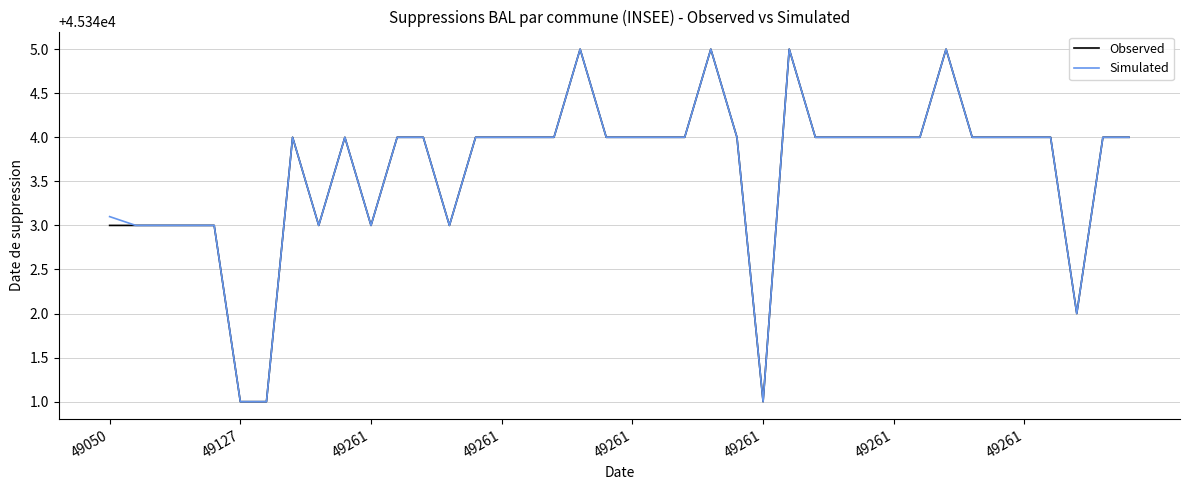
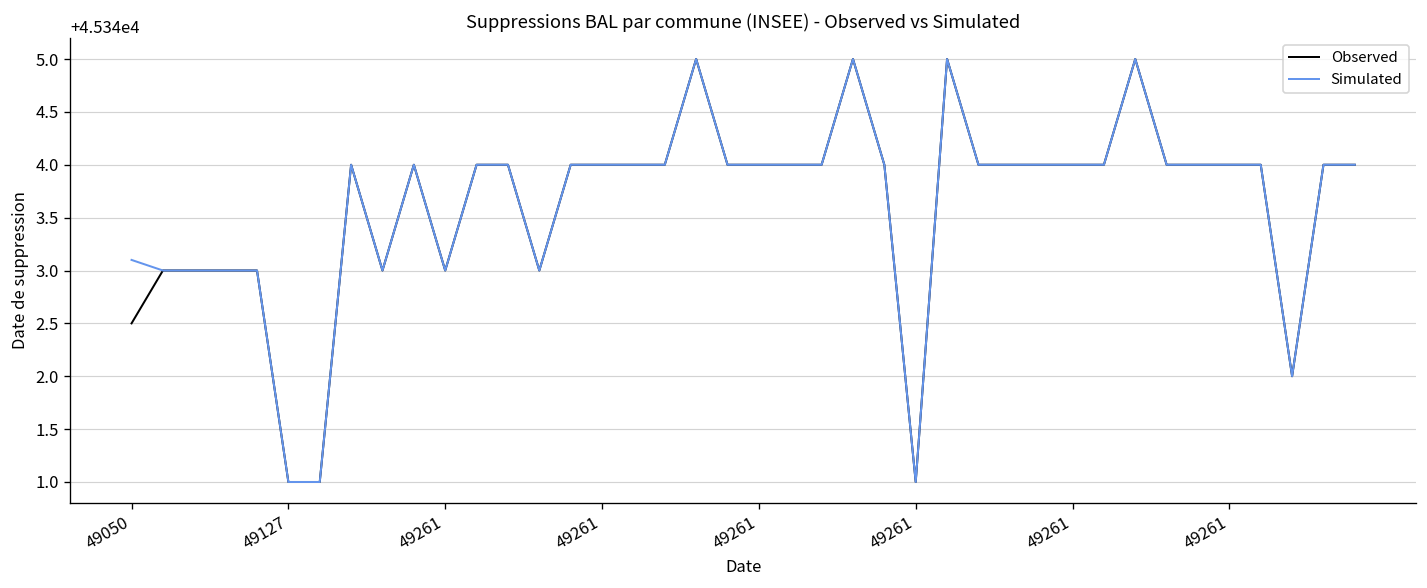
Observed, 49050: 45343.0 -> 45342.5
